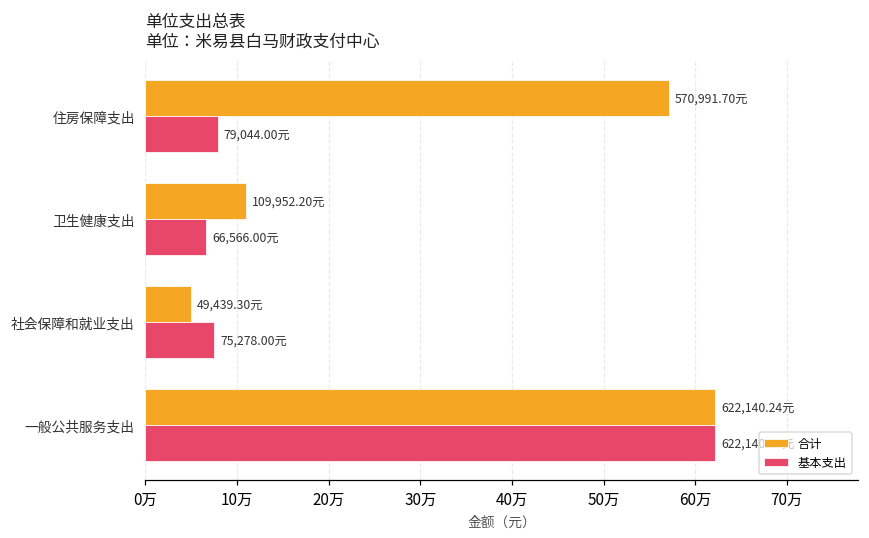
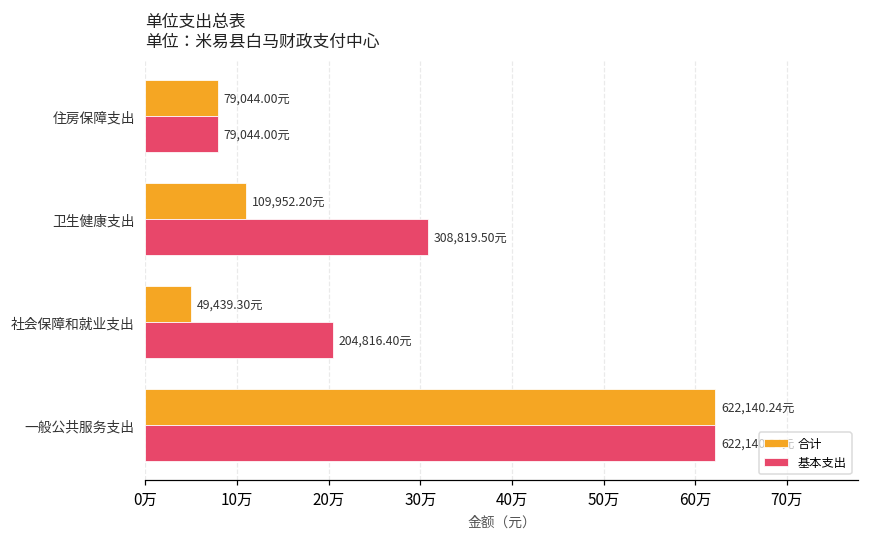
合计, 住房保障支出: 570,991.70元 -> 79,044.00元
基本支出, 卫生健康支出: 66,566.00元 -> 308,819.50元
基本支出, 社会保障和就业支出: 75,278.00元 -> 204,816.40元
